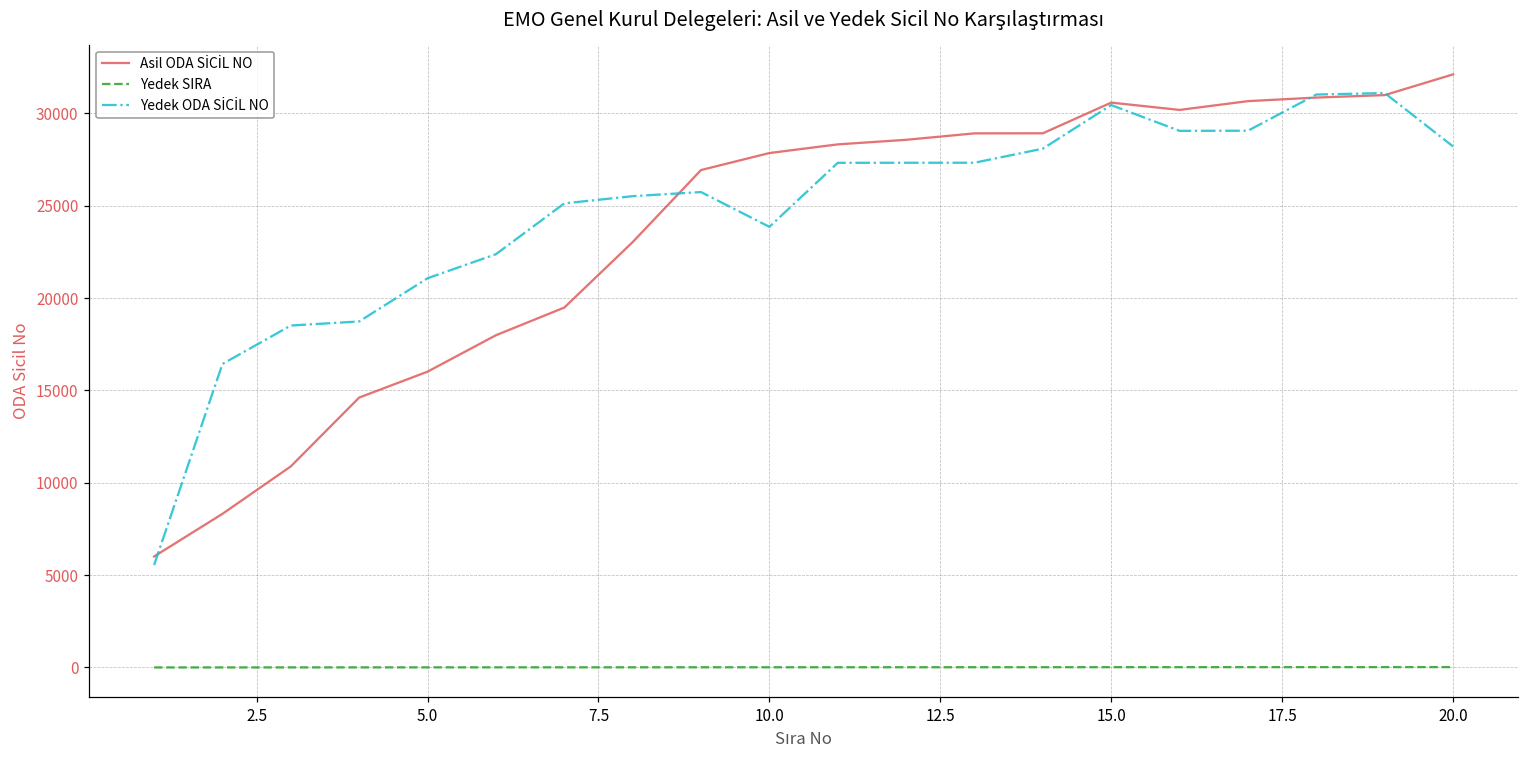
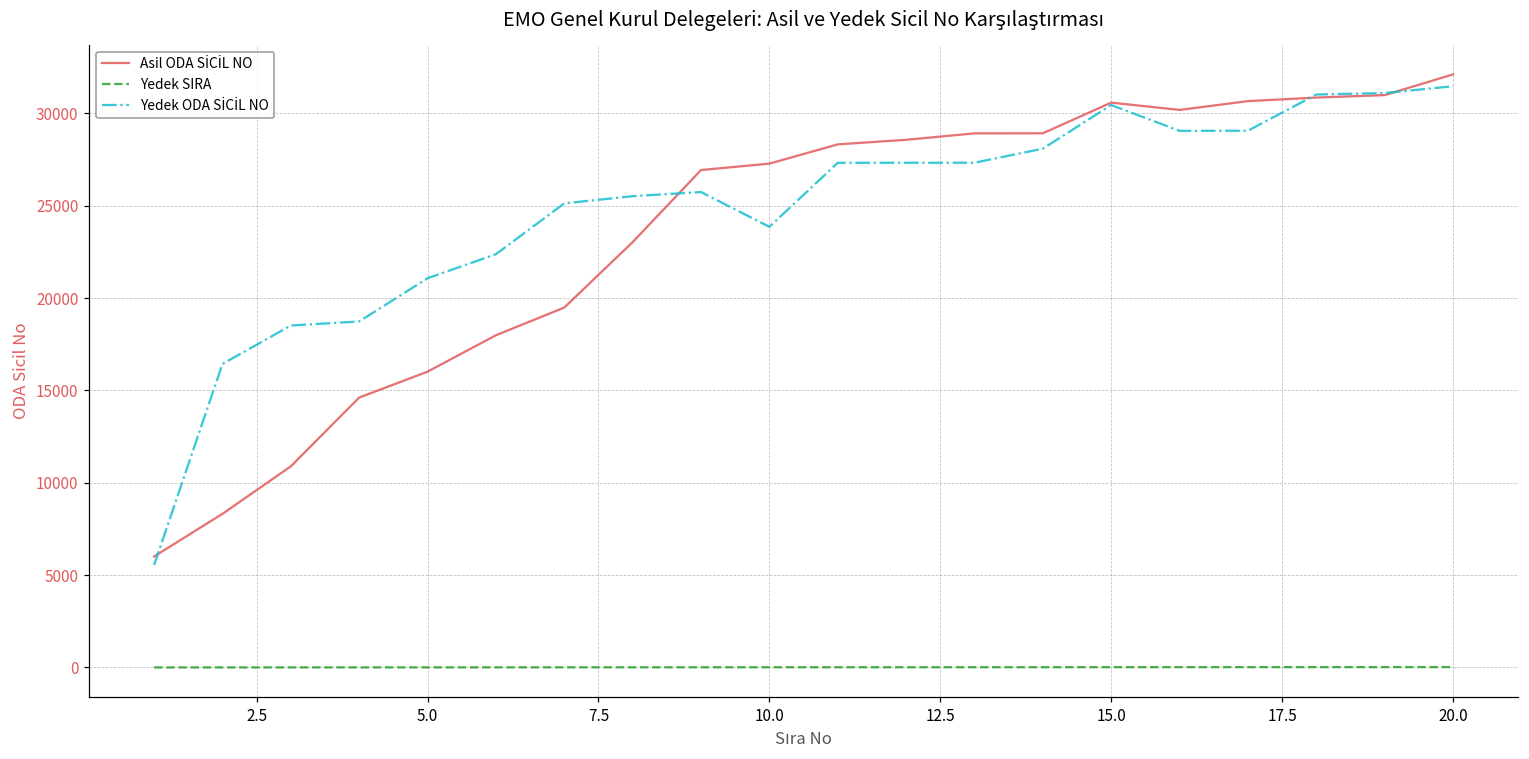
Asil ODA SİCİL NO, 10.0: 27900 -> 27300
Yedek ODA SİCİL NO, 20.0: 28200 -> 31500
